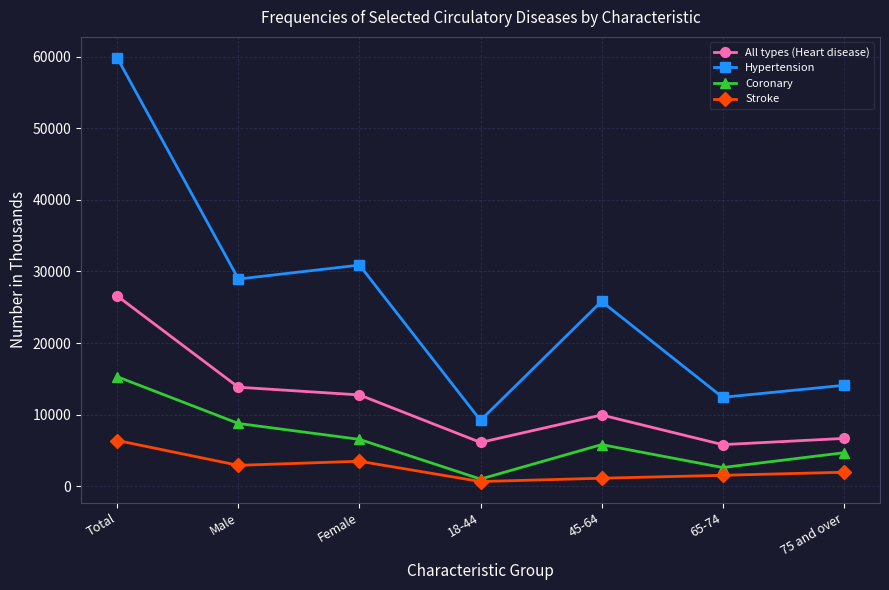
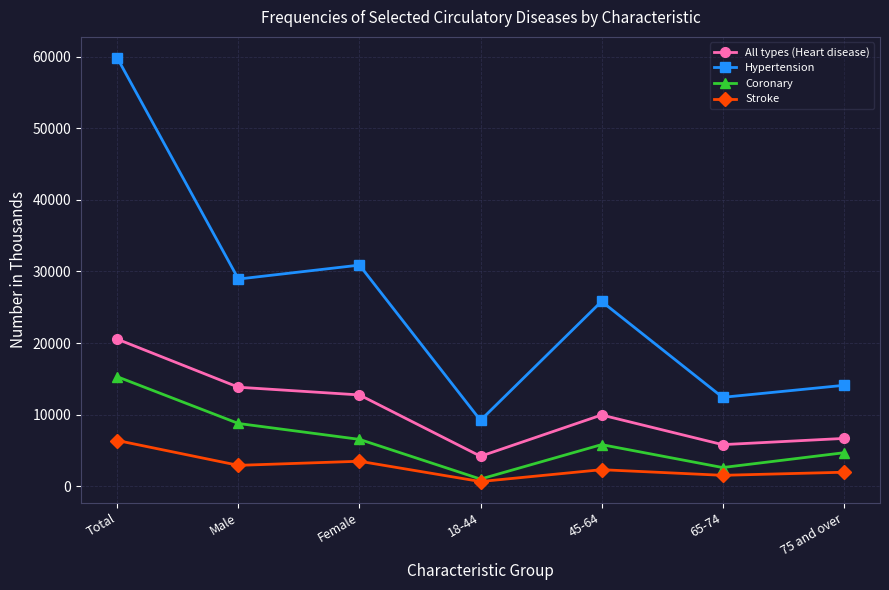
All types (Heart disease), Total: 27000 -> 21000
All types (Heart disease), 18-44: 6000 -> 4000
Stroke, 45-64: 1000 -> 2000
